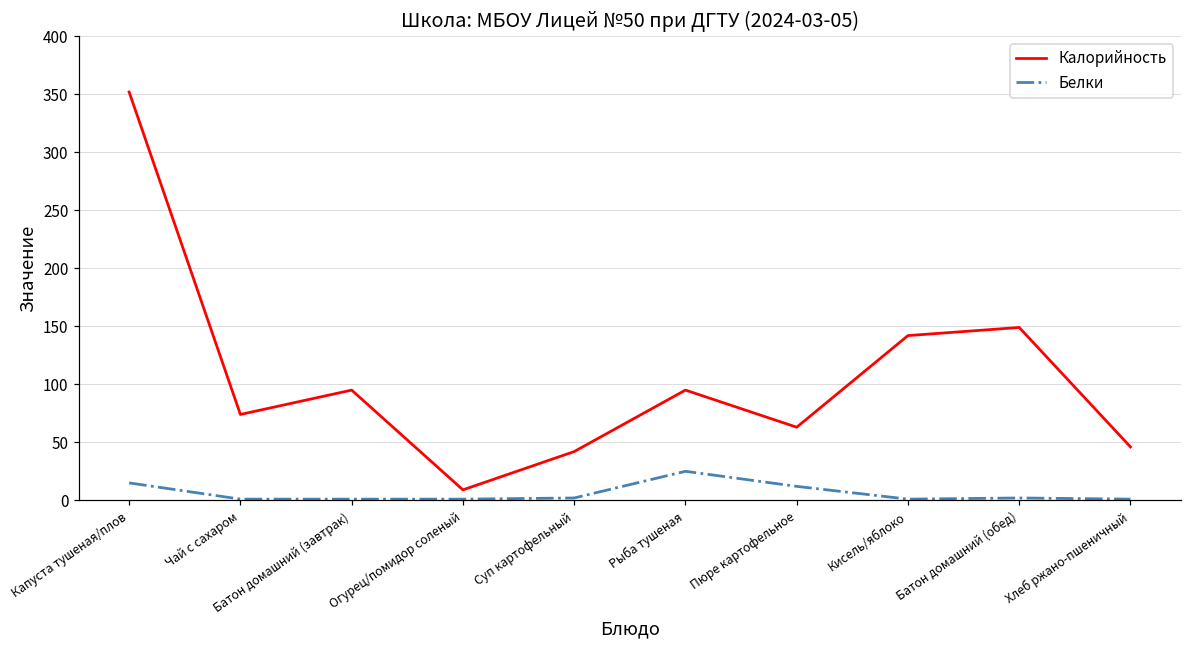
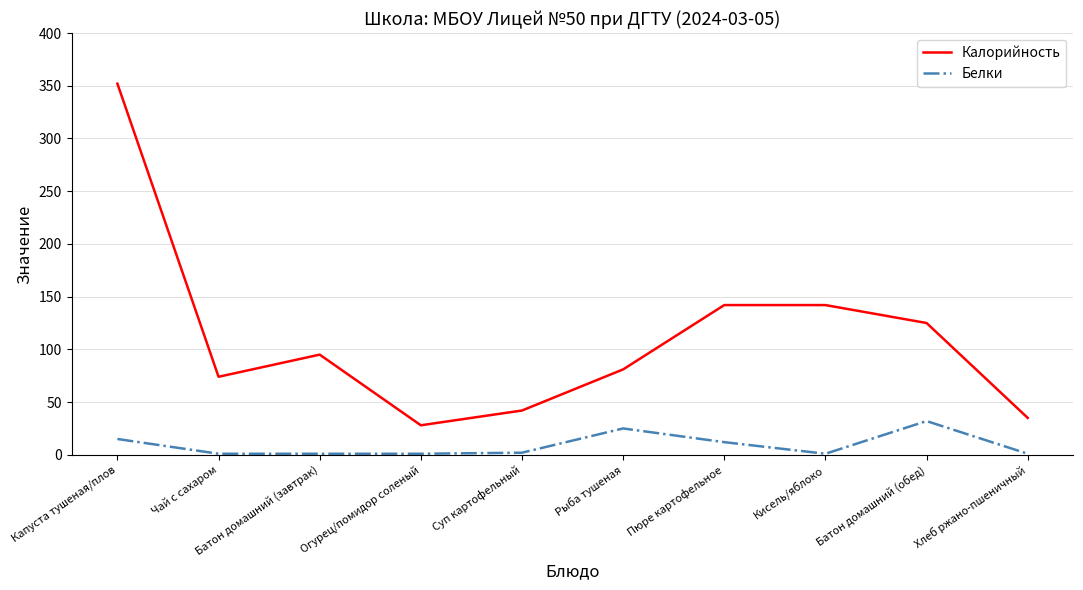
Калорийность, Огурец/помидор соленый: 9 -> 28
Калорийность, Рыба тушеная: 95 -> 81
Калорийность, Пюре картофельное: 63 -> 142
Калорийность, Батон домашний (обед): 149 -> 125
Белки, Батон домашний (обед): 2 -> 32
Калорийность, Хлеб ржано-пшеничный: 46 -> 35
